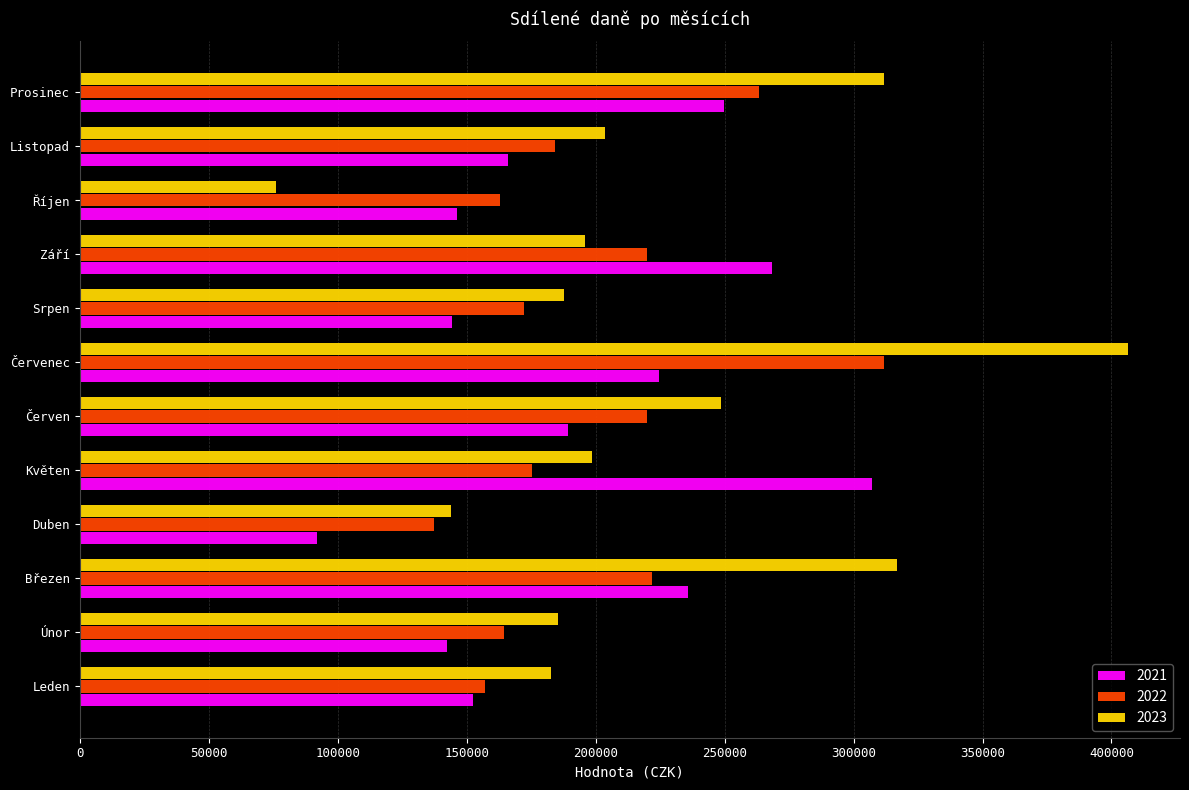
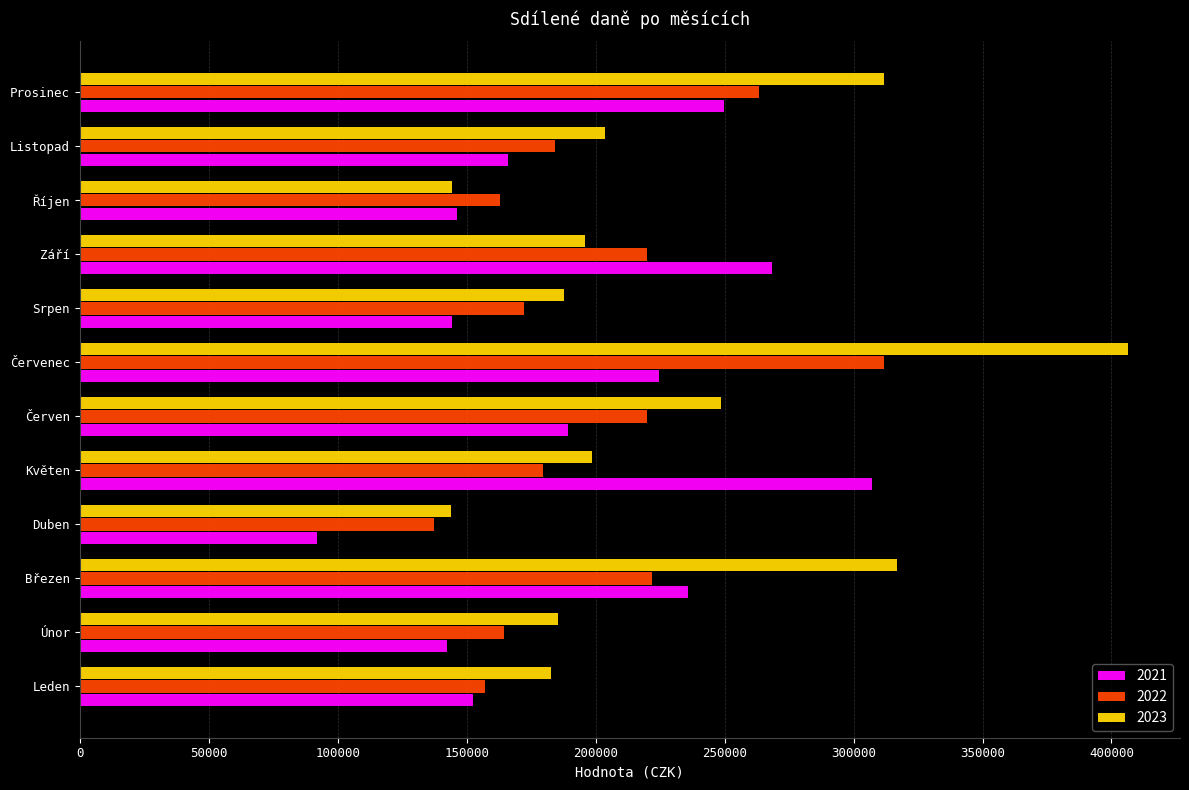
2023, Říjen: 76000 -> 144000
2022, Květen: 175000 -> 180000
